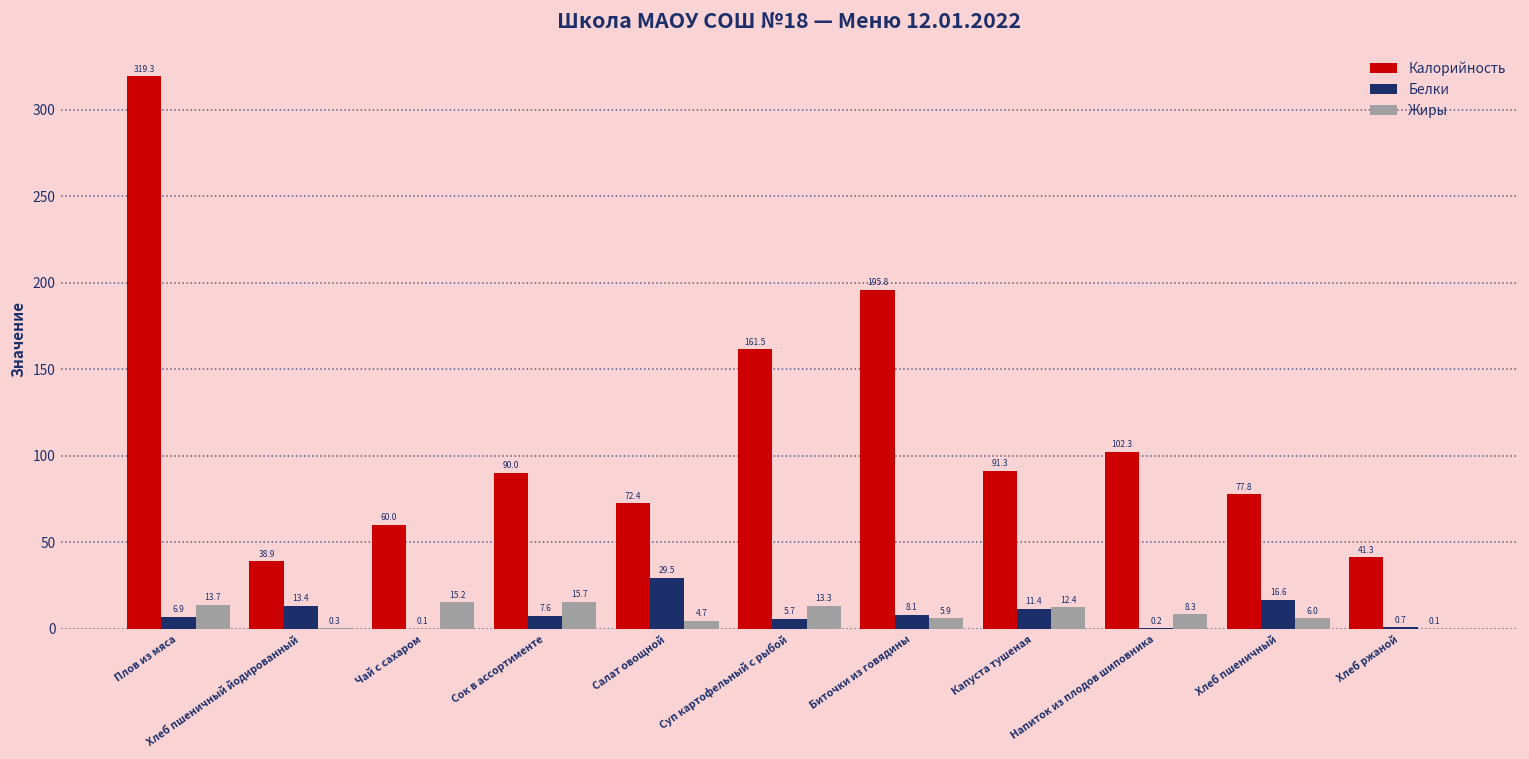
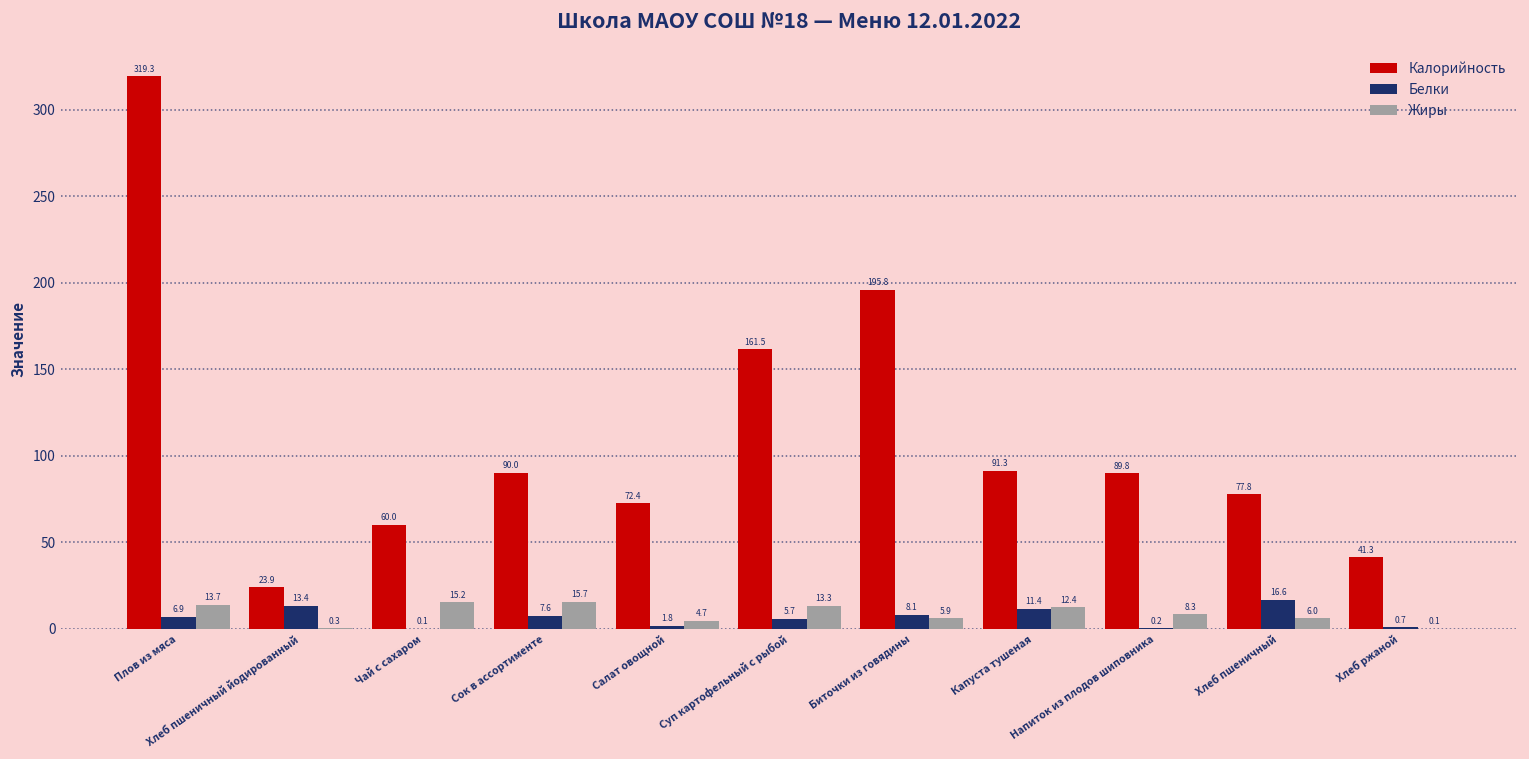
Калорийность, Хлеб пшеничный йодированный: 38.9 -> 23.9
Белки, Салат овощной: 29.5 -> 1.8
Калорийность, Напиток из плодов шиповника: 102.3 -> 89.8
